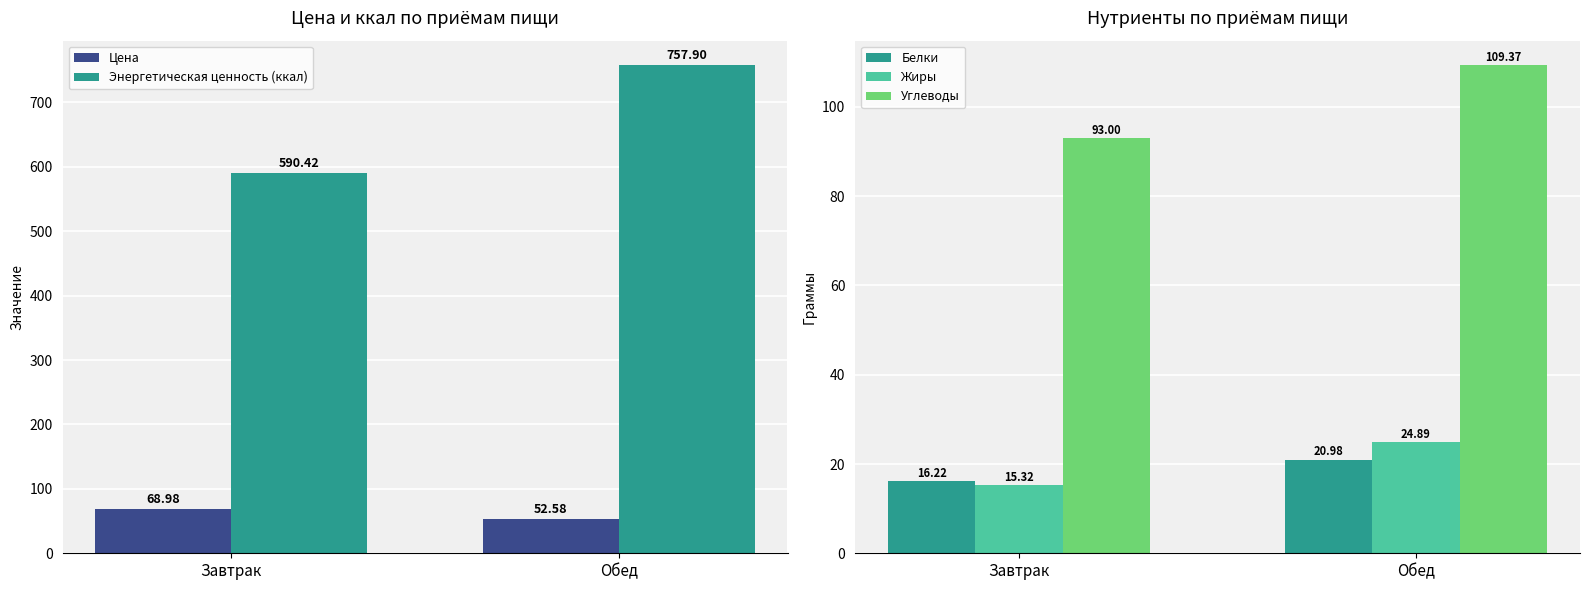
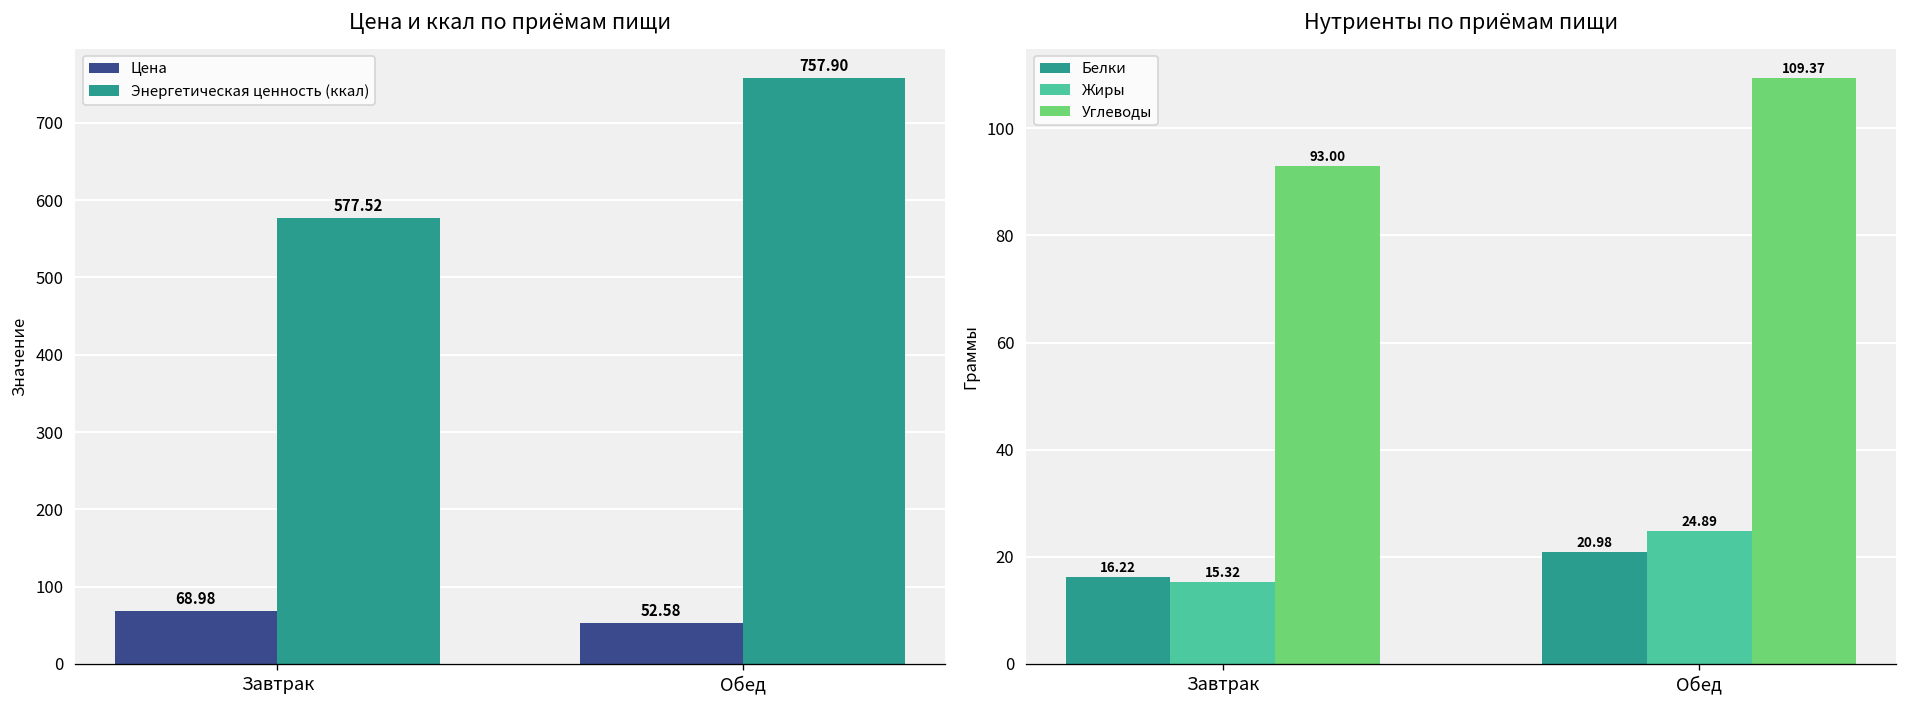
Цена и ккал по приёмам пищи, Энергетическая ценность (ккал), Завтрак: 590.42 -> 577.52
